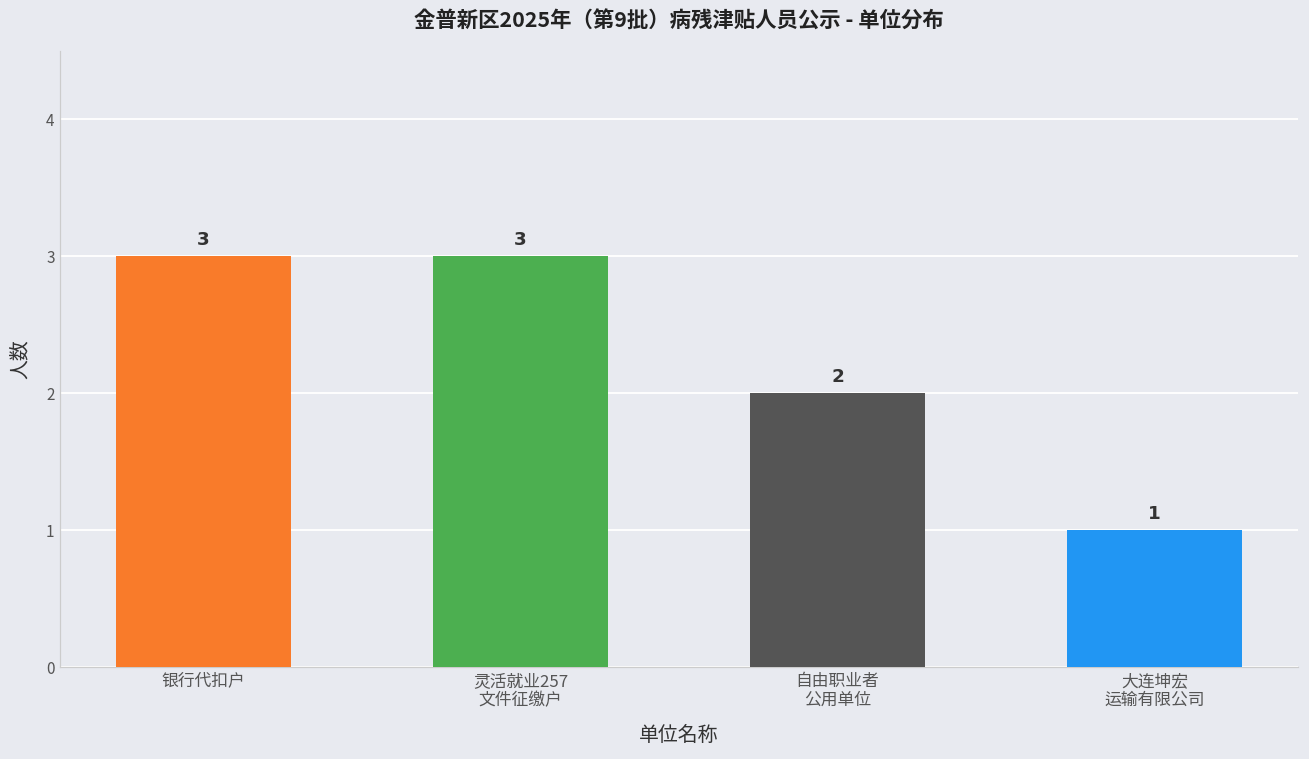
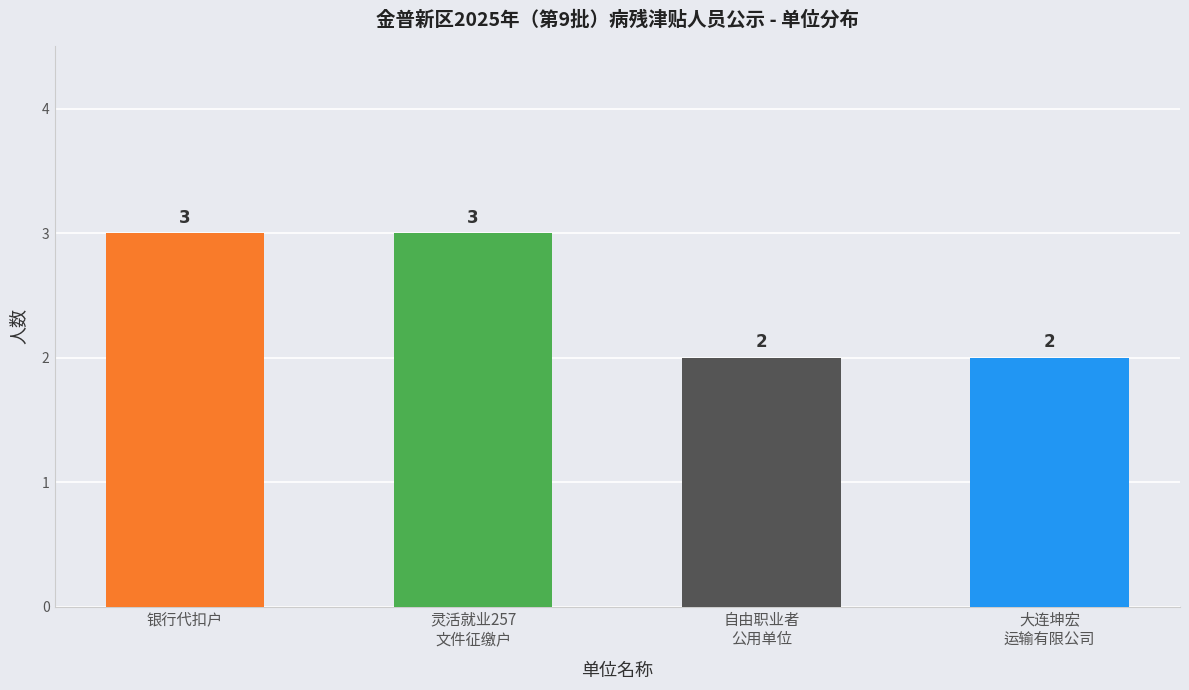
大连坤宏 运输有限公司: 1 -> 2
